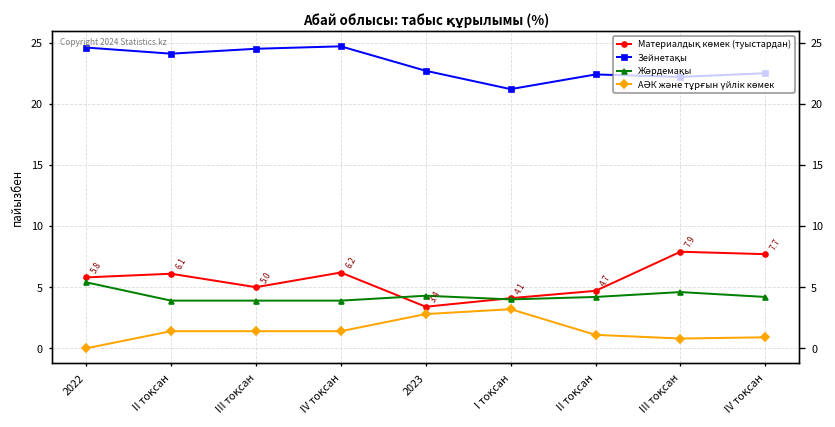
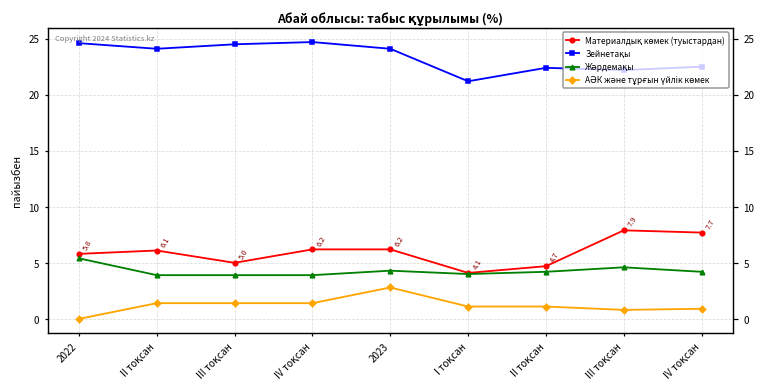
Материалдық көмек (туыстардан), 2023: 3.4 -> 6.2
Зейнетақы, 2023: 22.7 -> 24.1
АӘК және тұрғын үйлік көмек, I тоқсан: 3.2 -> 1.1
